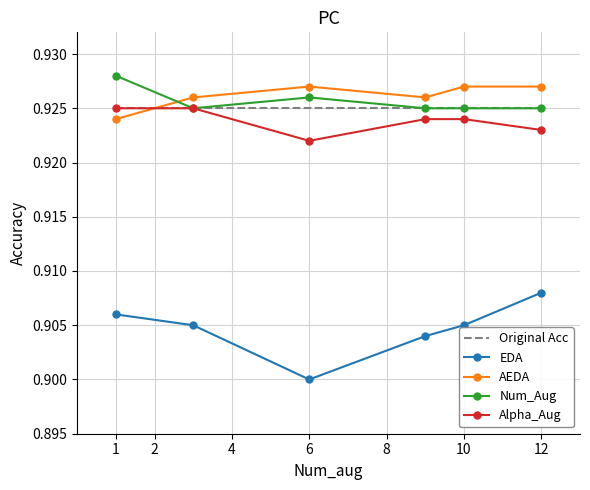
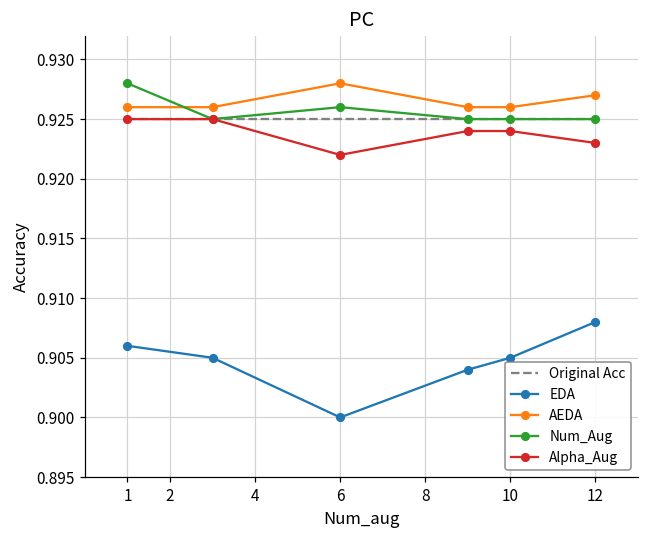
AEDA, 1: 0.924 -> 0.926
AEDA, 6: 0.927 -> 0.928
AEDA, 10: 0.927 -> 0.926
